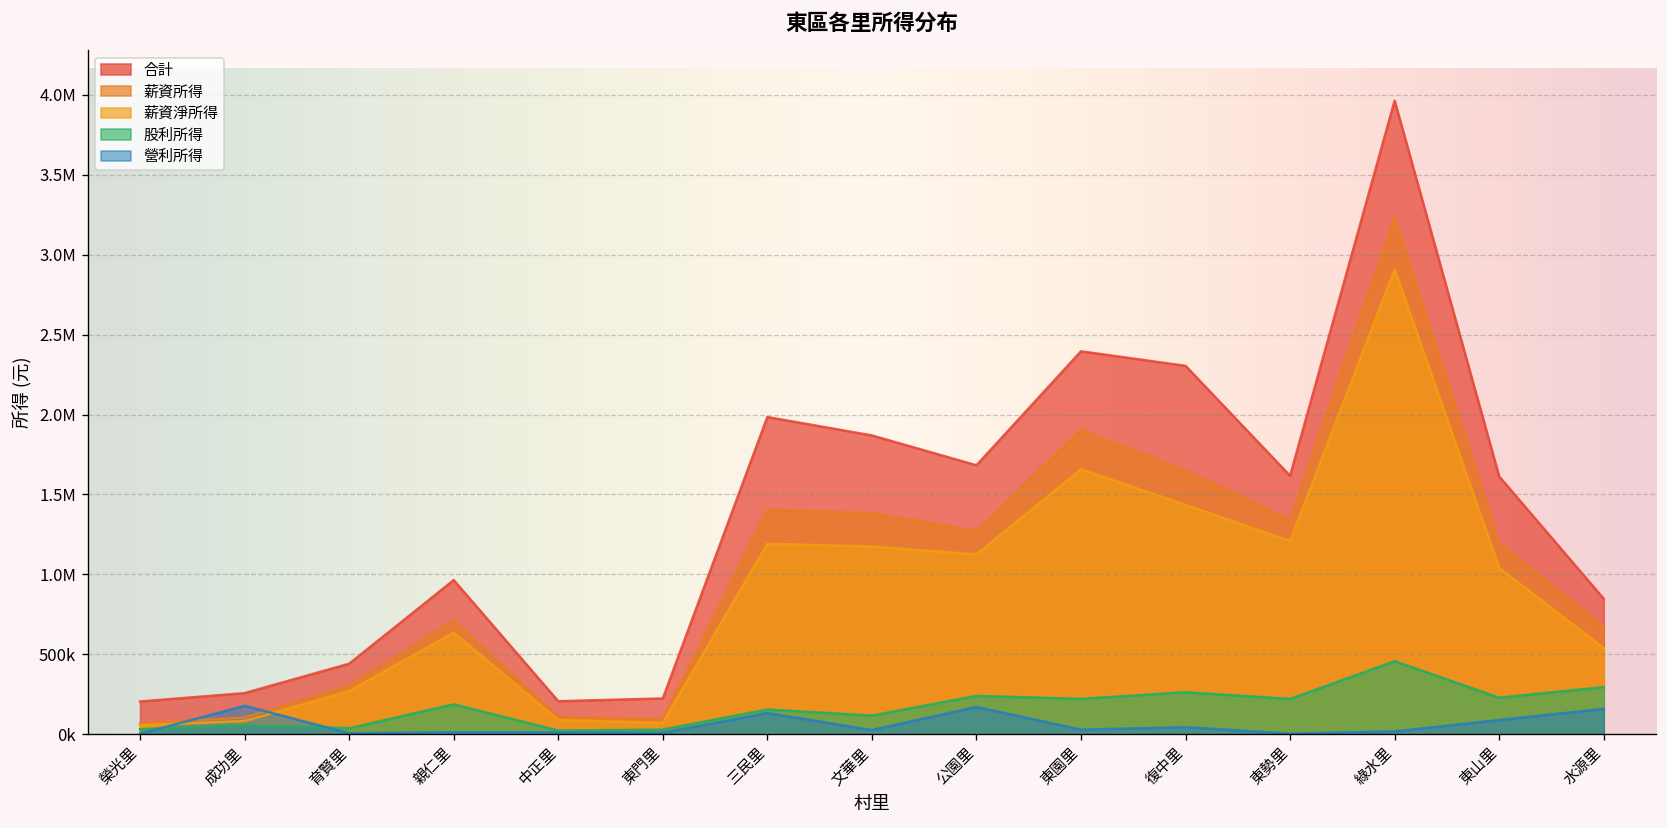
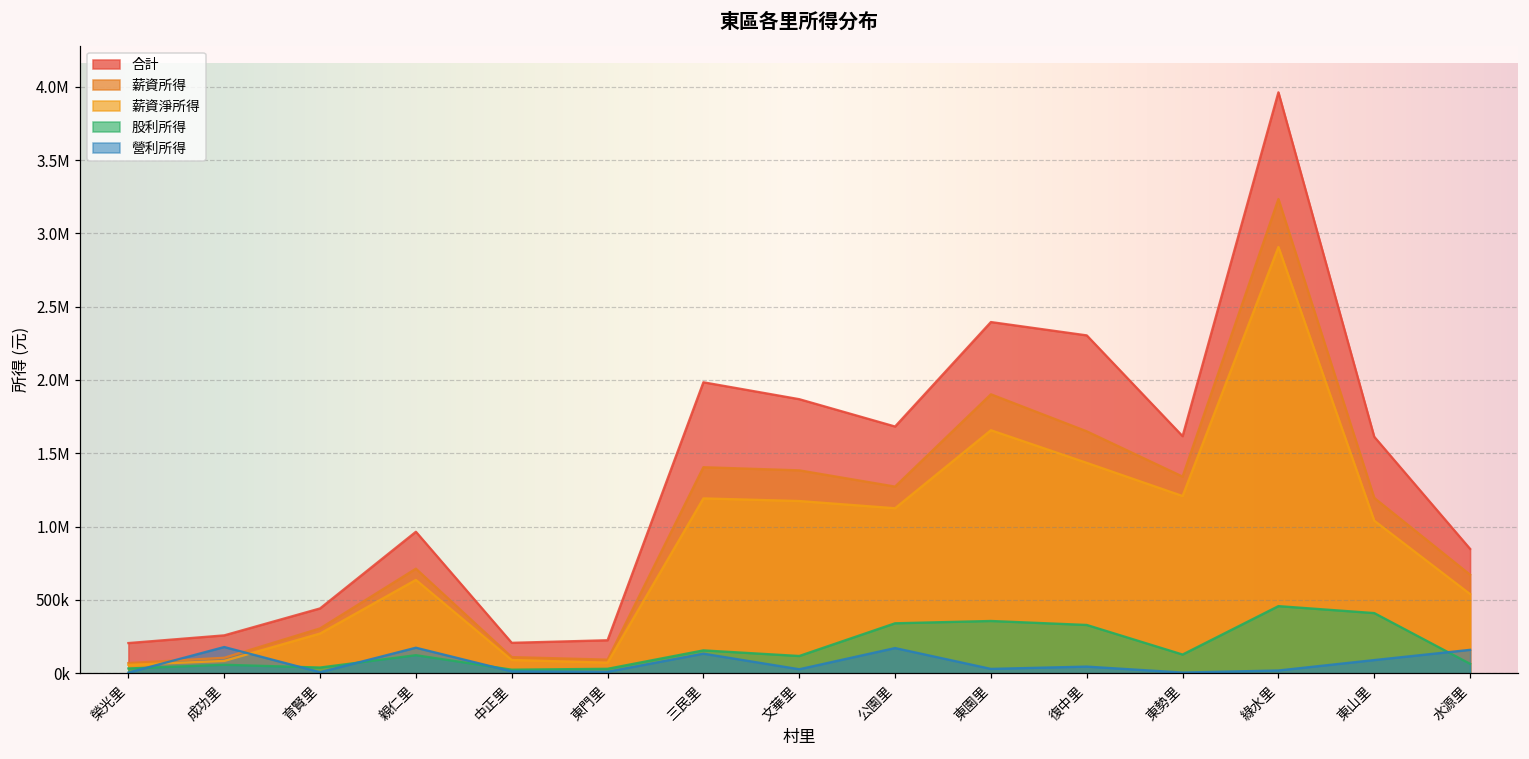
股利所得, 親仁里: 190000 -> 120000
營利所得, 親仁里: 10000 -> 170000
股利所得, 公園里: 240000 -> 340000
股利所得, 東園里: 220000 -> 360000
股利所得, 復中里: 260000 -> 330000
股利所得, 東勢里: 220000 -> 130000
股利所得, 東山里: 230000 -> 410000
股利所得, 水源里: 300000 -> 60000
